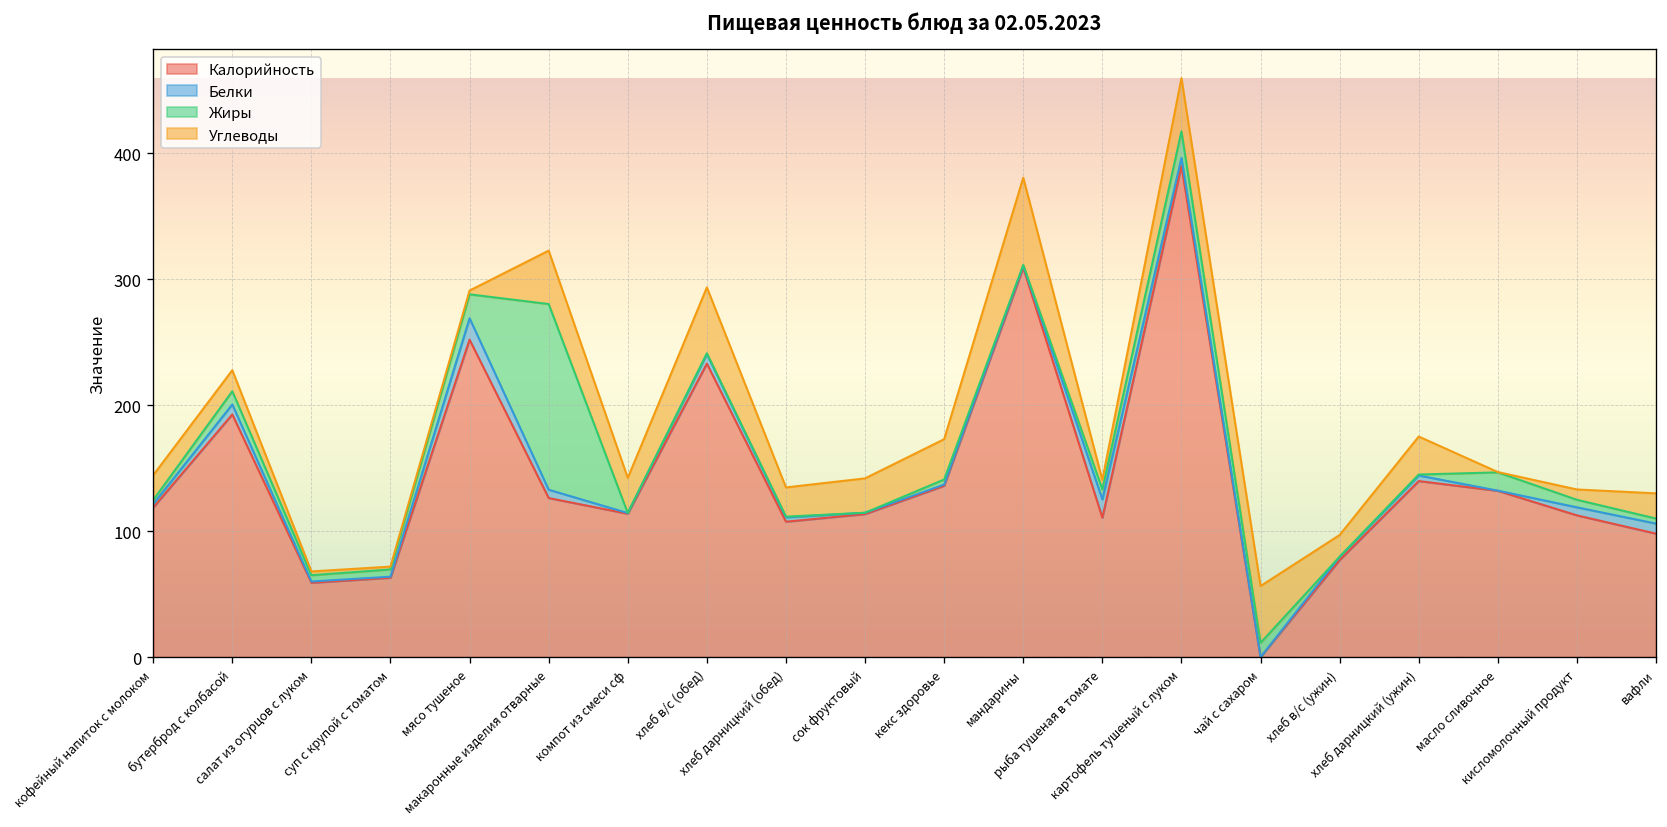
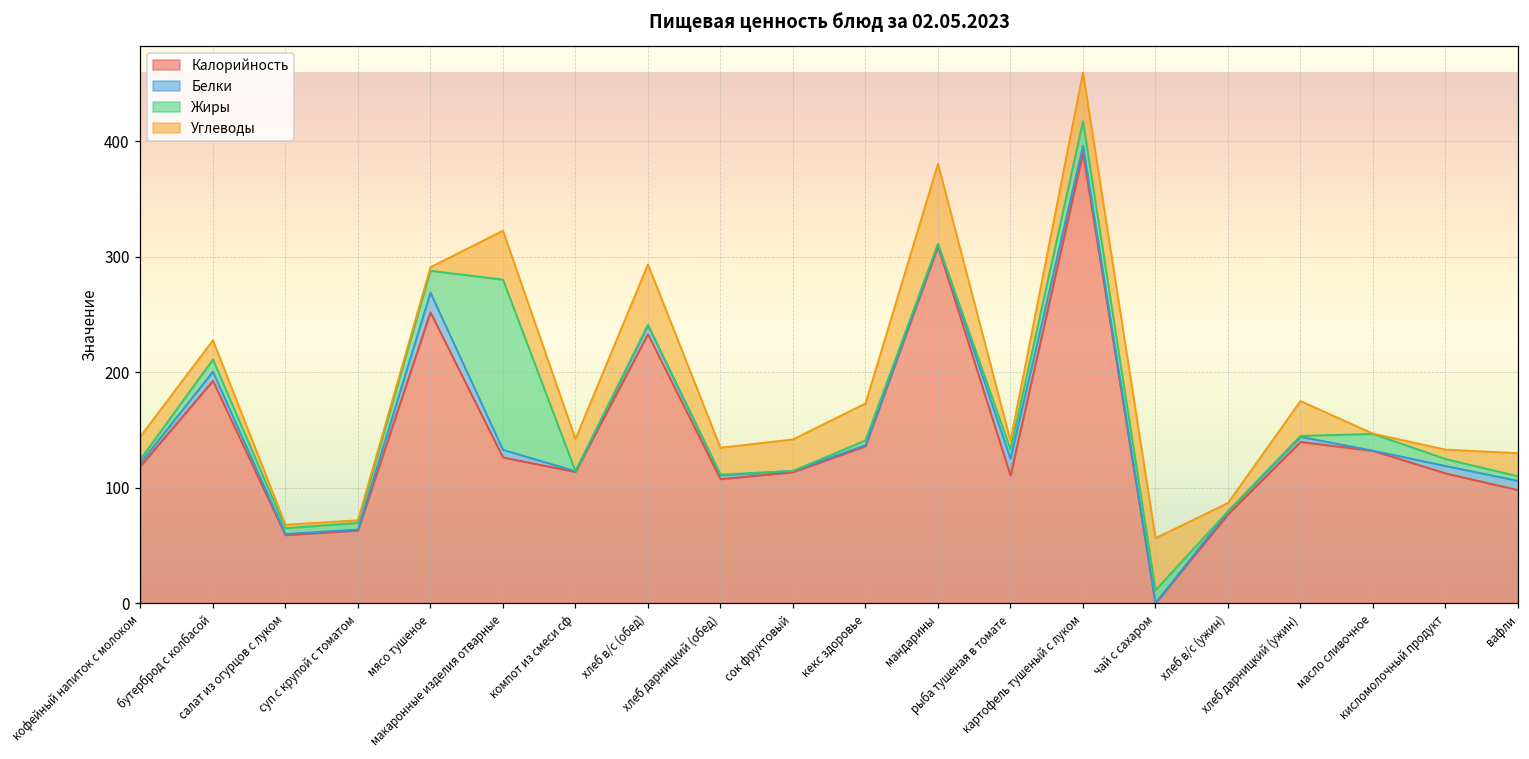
Углеводы, хлеб в/с (ужин): 17 -> 7
